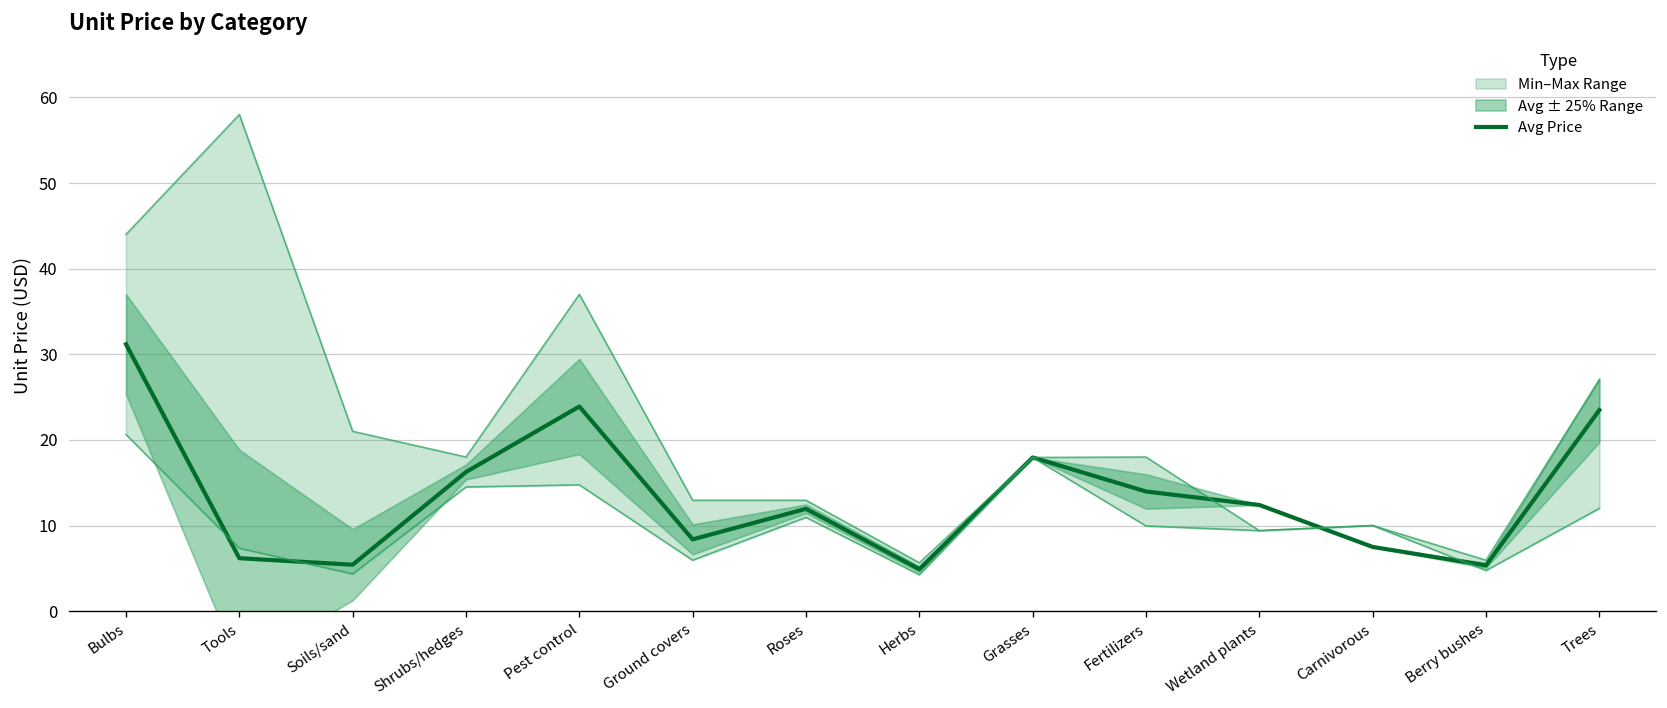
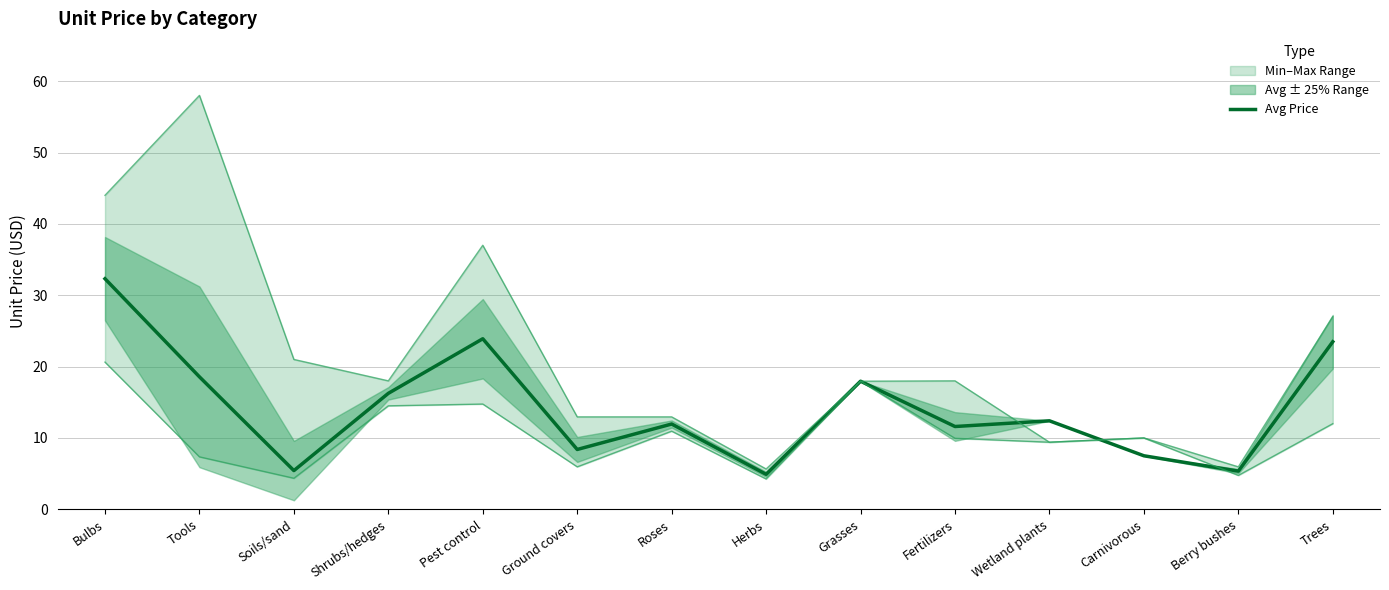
Avg Price, Bulbs: 31 -> 32
Avg Price, Tools: 6 -> 19
Avg Price, Fertilizers: 14 -> 12
